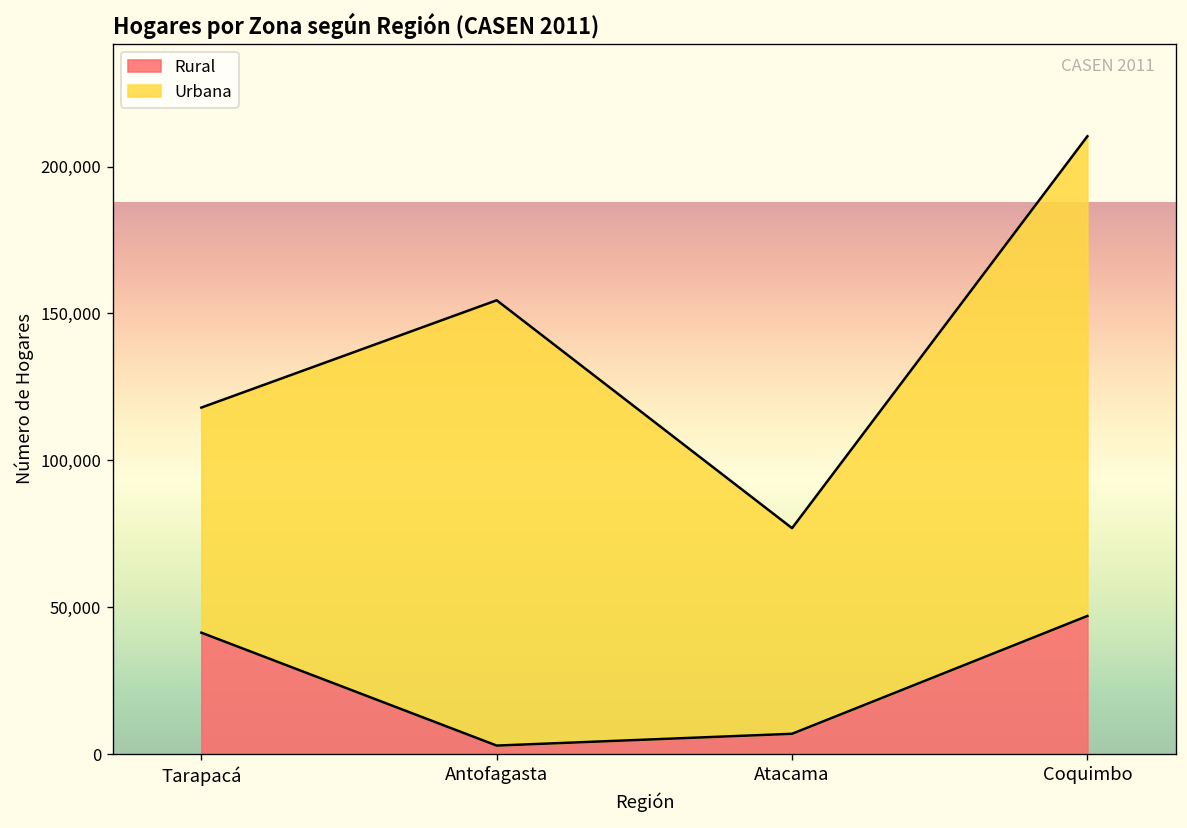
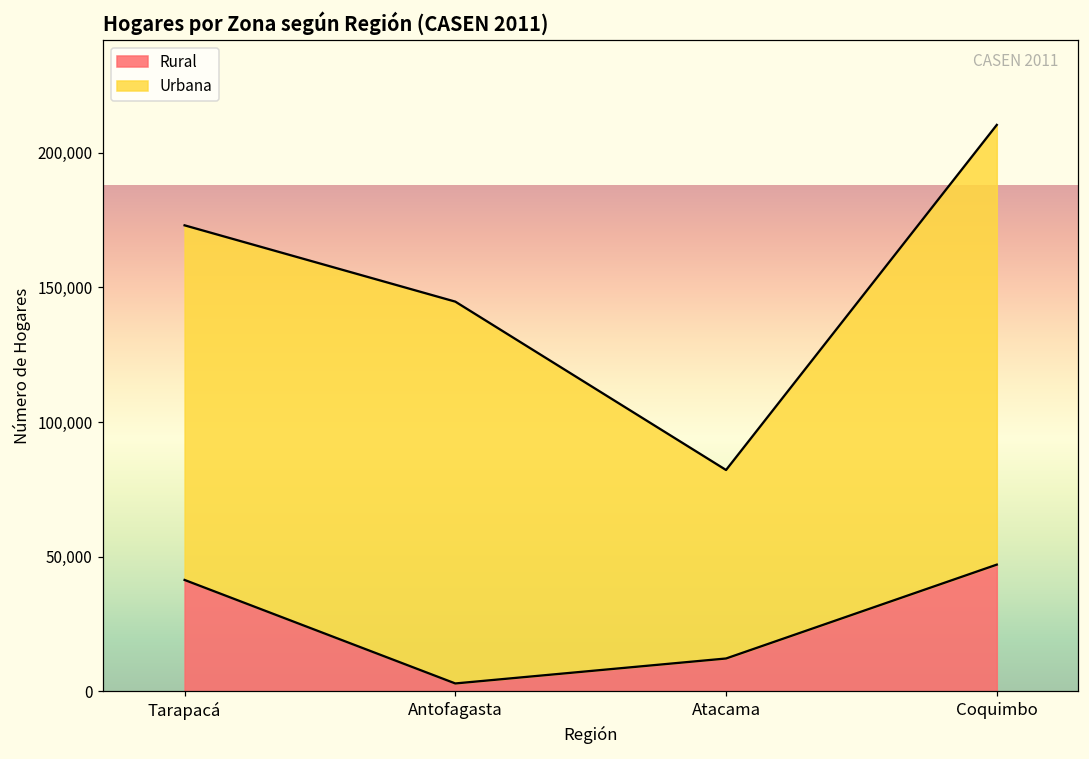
Urbana, Tarapacá: 77,000 -> 132,000
Urbana, Antofagasta: 152,000 -> 142,000
Rural, Atacama: 7,000 -> 12,000
